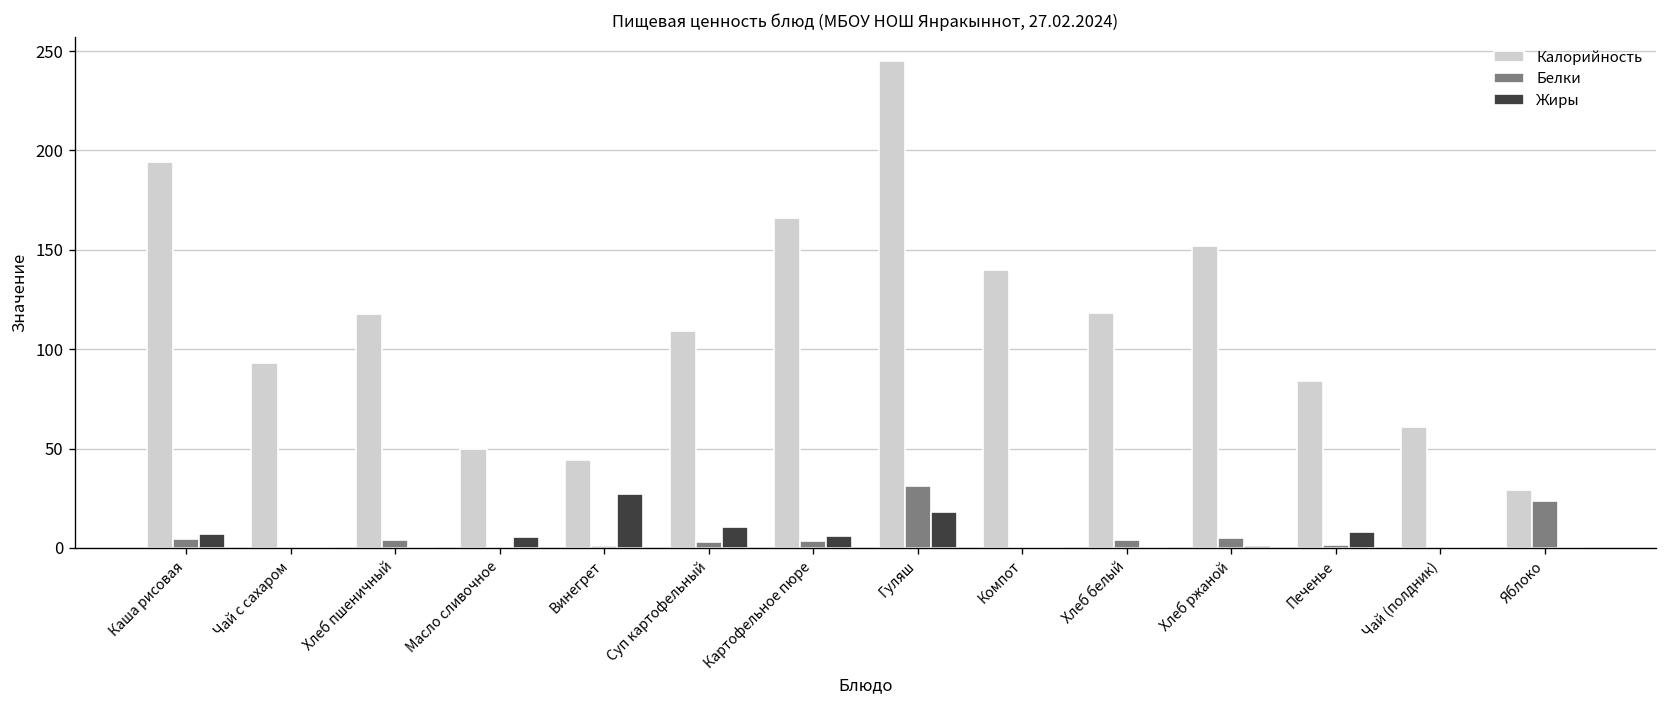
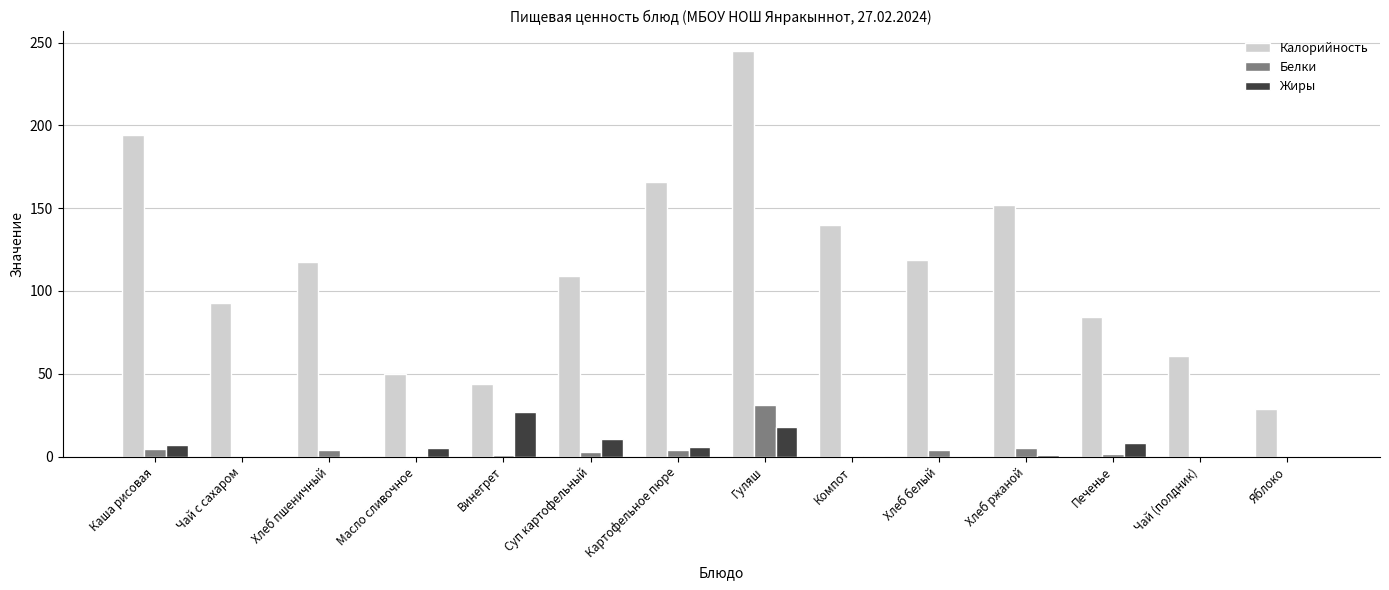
Белки, Яблоко: 24 -> 1
